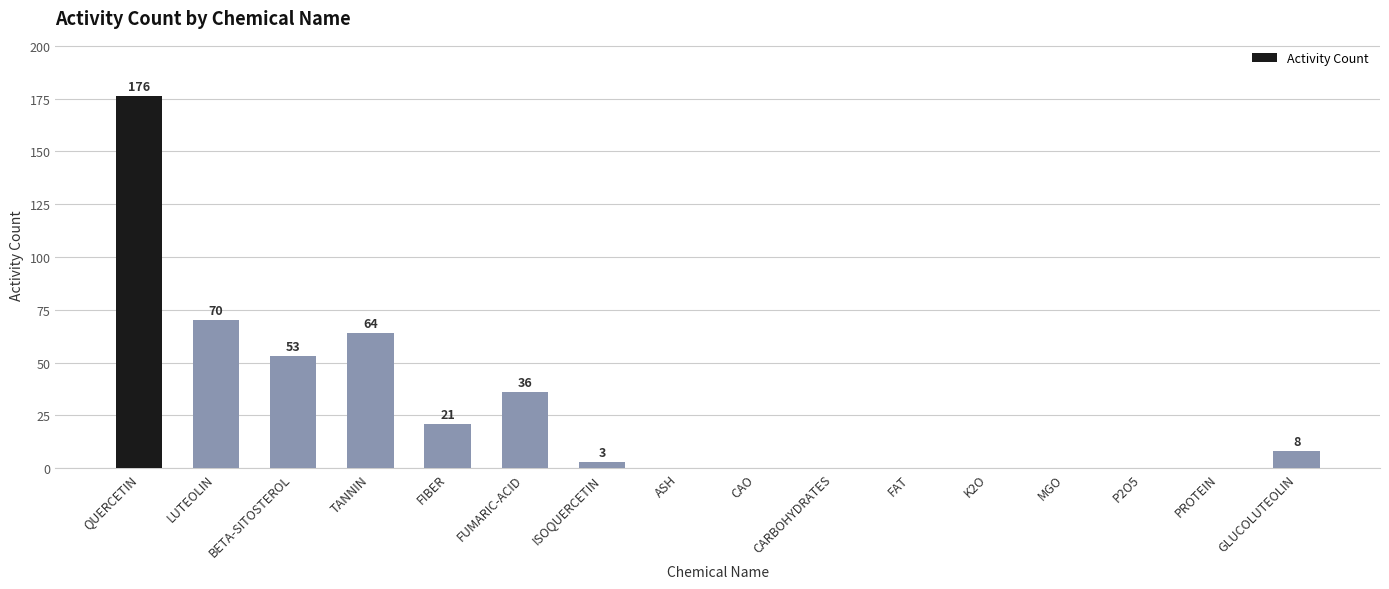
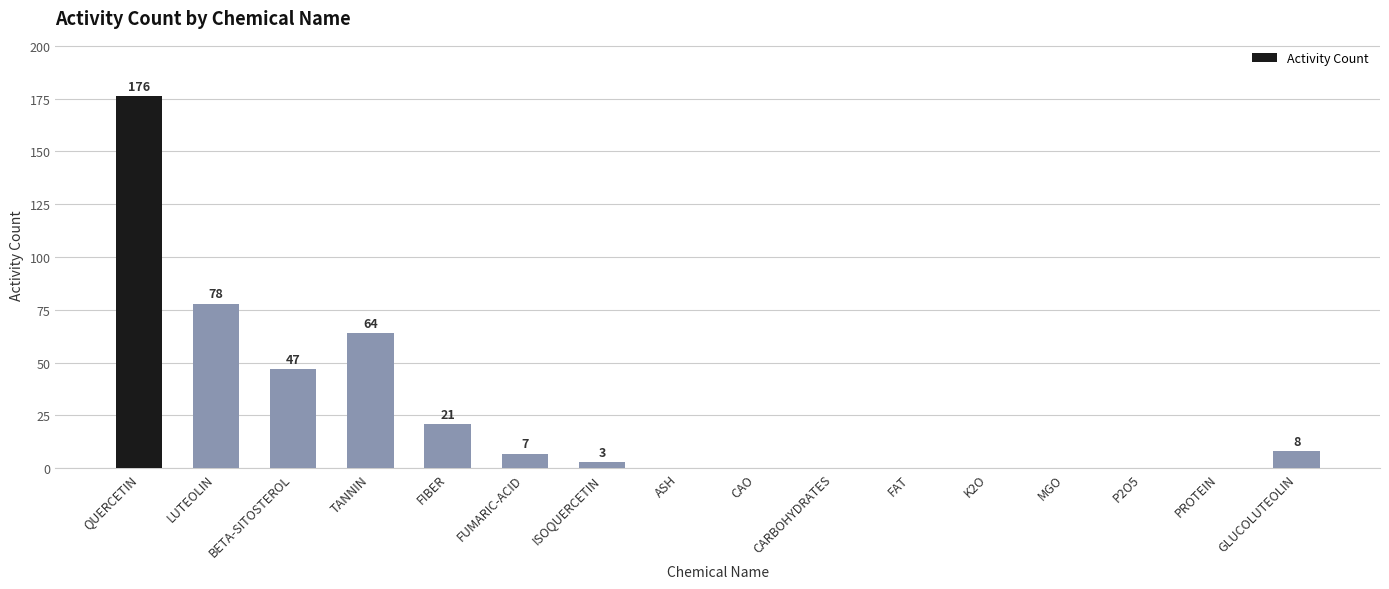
LUTEOLIN: 70 -> 78
BETA-SITOSTEROL: 53 -> 47
FUMARIC-ACID: 36 -> 7
